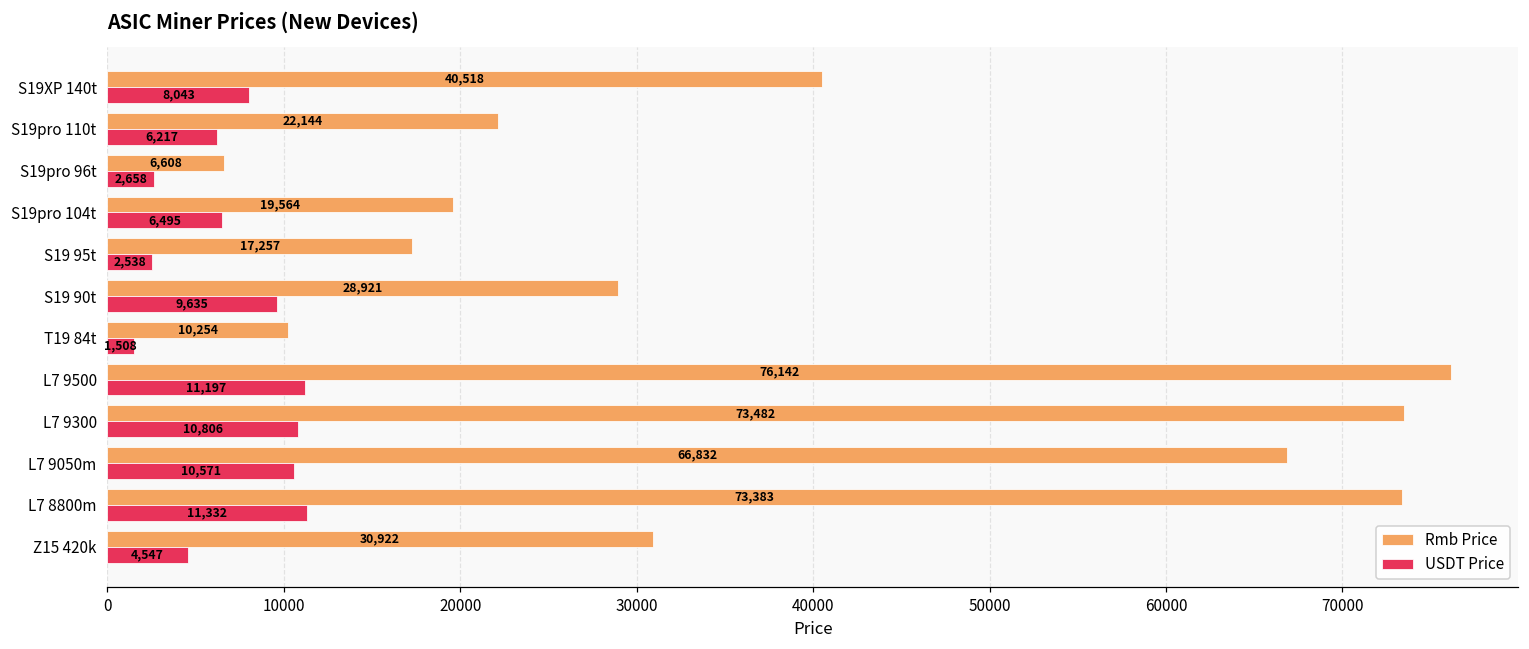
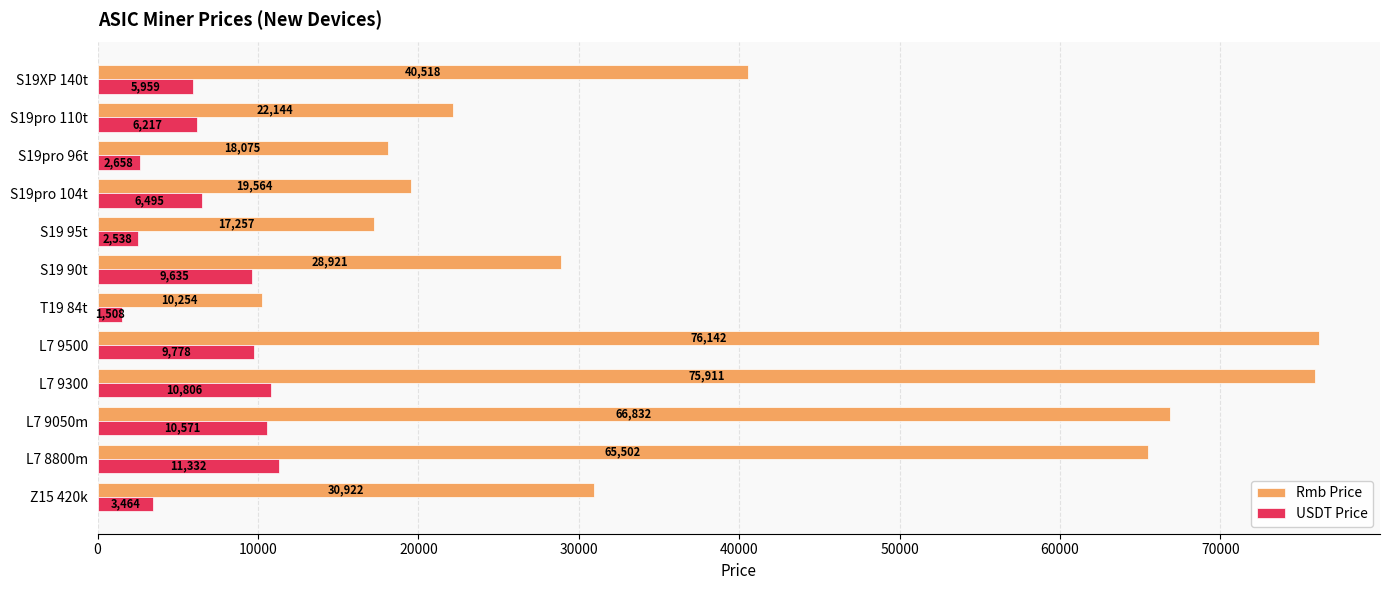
USDT Price, S19XP 140t: 8,043 -> 5,959
Rmb Price, S19pro 96t: 6,608 -> 18,075
USDT Price, L7 9500: 11,197 -> 9,778
Rmb Price, L7 9300: 73,482 -> 75,911
Rmb Price, L7 8800m: 73,383 -> 65,502
USDT Price, Z15 420k: 4,547 -> 3,464
